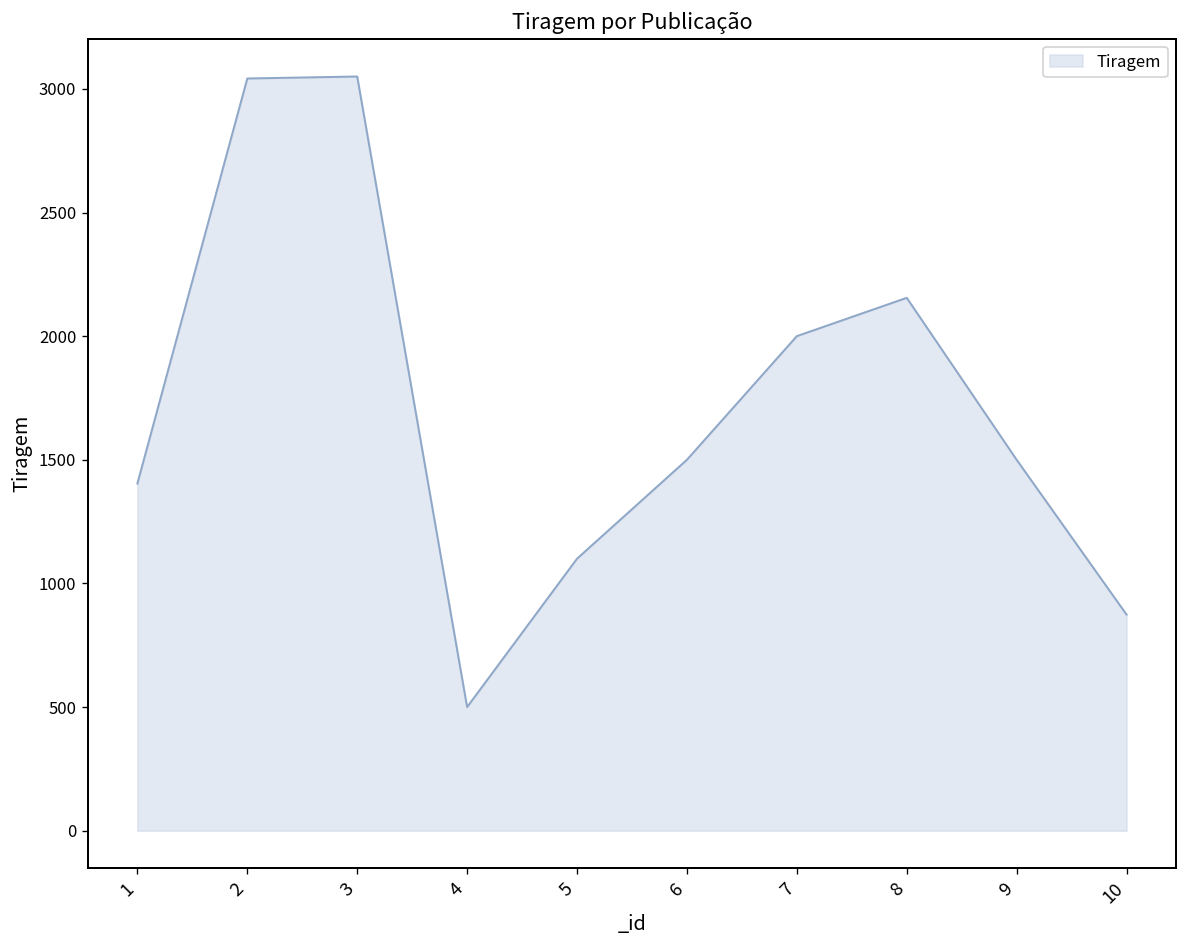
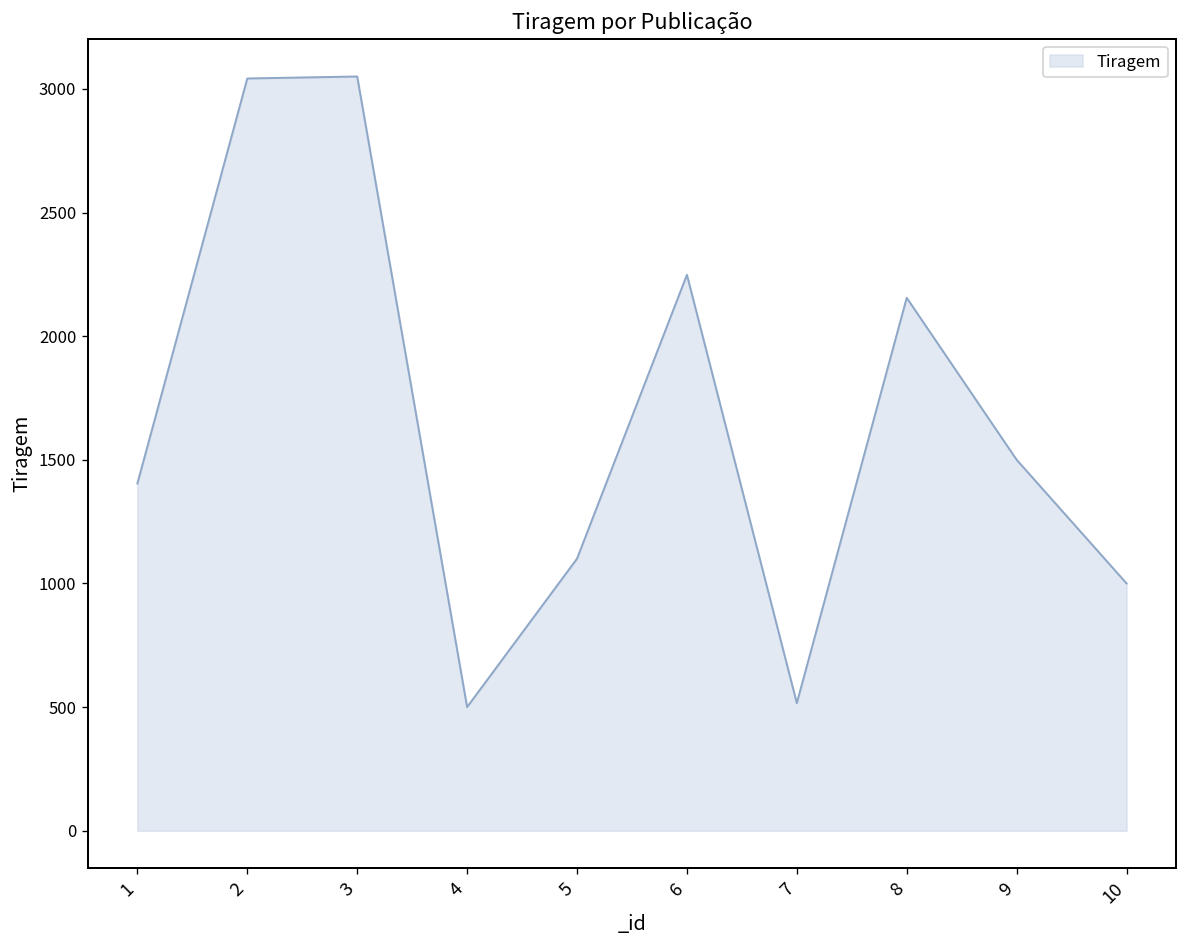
6: 1500 -> 2250
7: 2000 -> 520
10: 870 -> 1000
